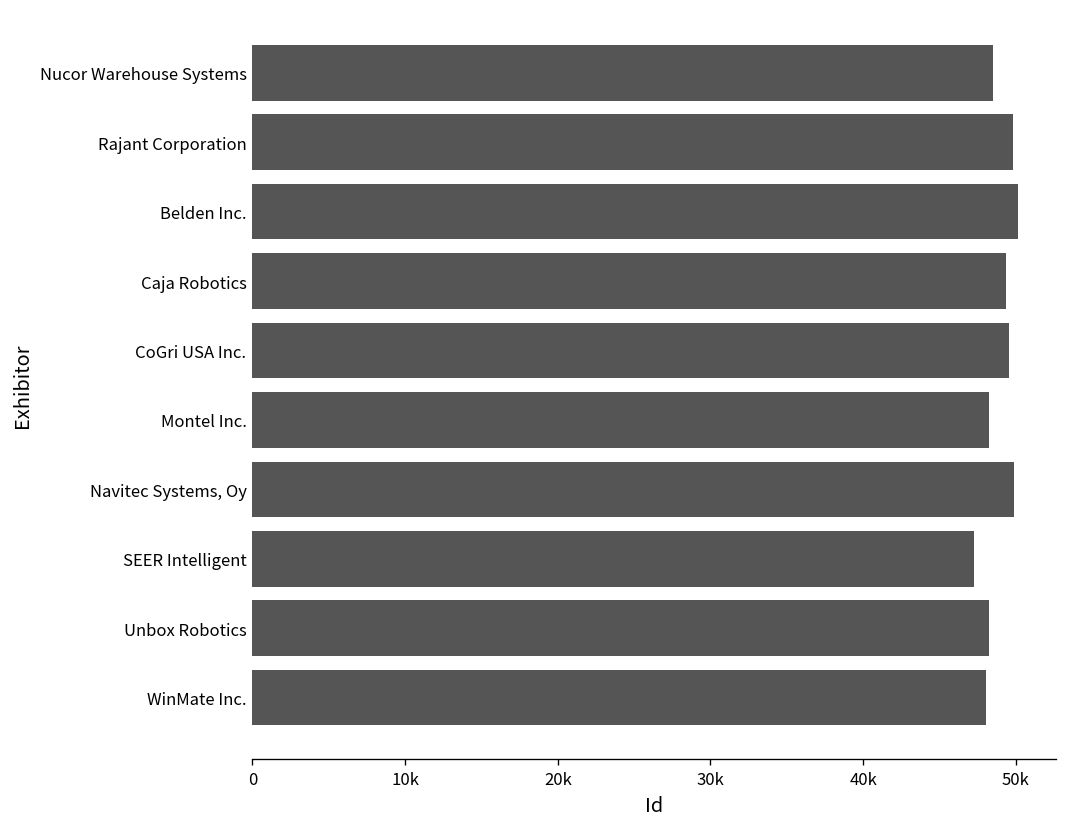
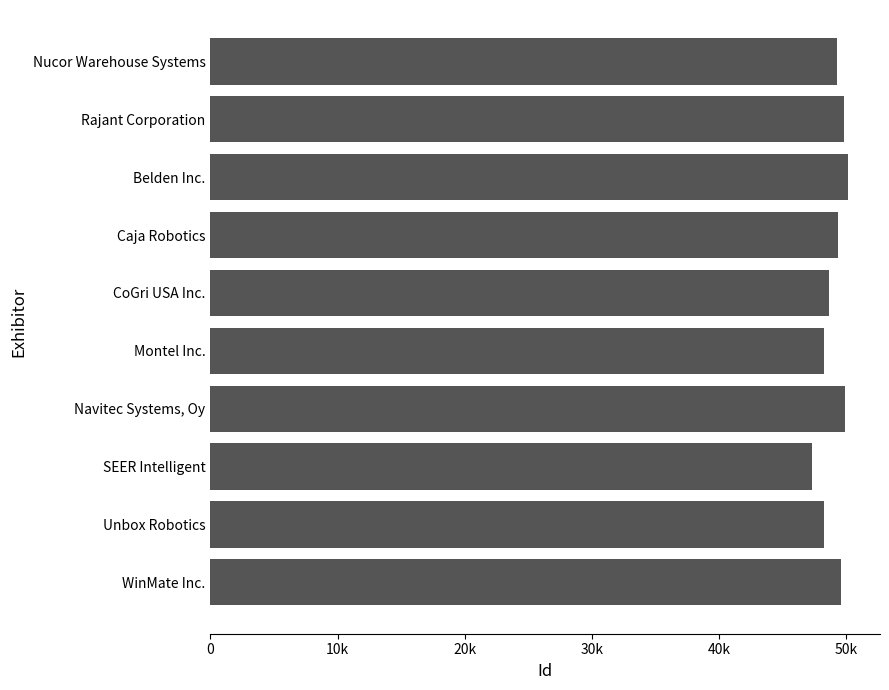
Nucor Warehouse Systems: 48500 -> 49300
CoGri USA Inc.: 49600 -> 48600
WinMate Inc.: 48100 -> 49500
